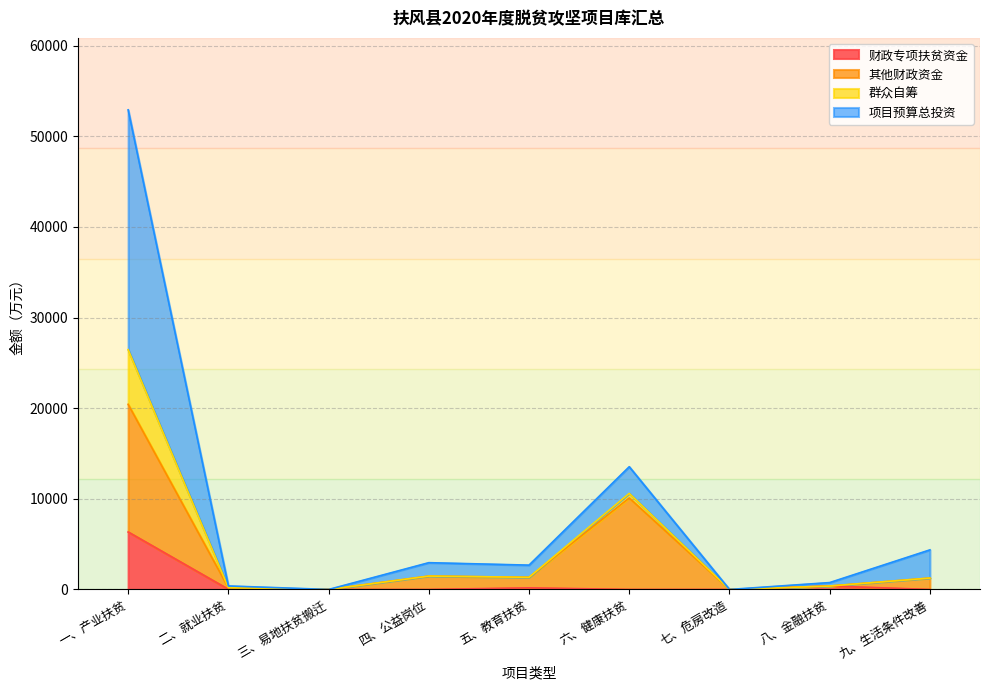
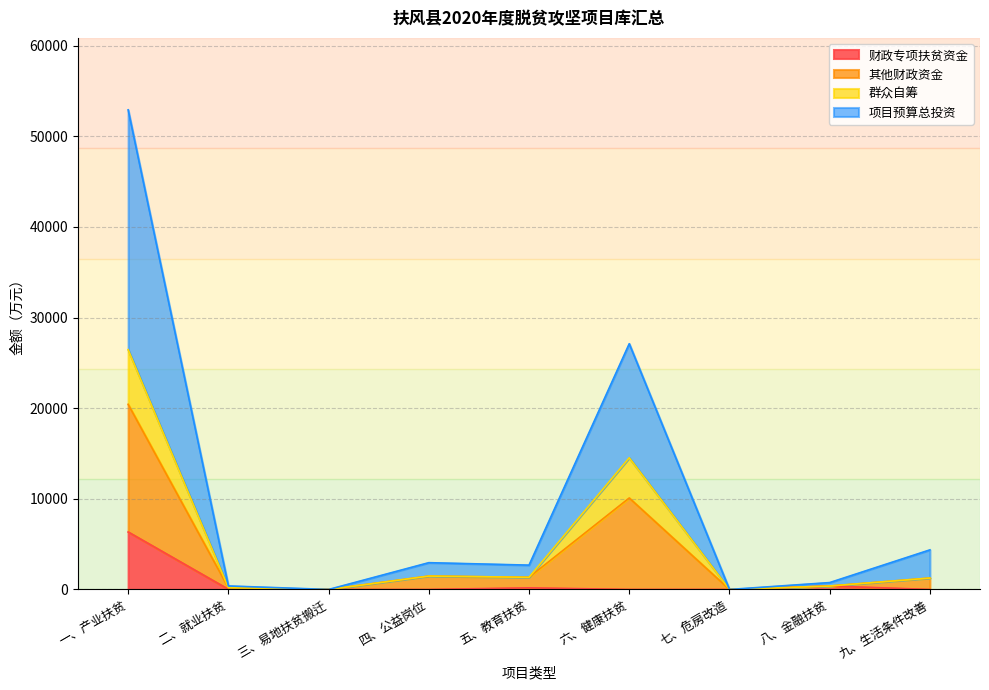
群众自筹, 六、健康扶贫: 1000 -> 4000
项目预算总投资, 六、健康扶贫: 3000 -> 13000
